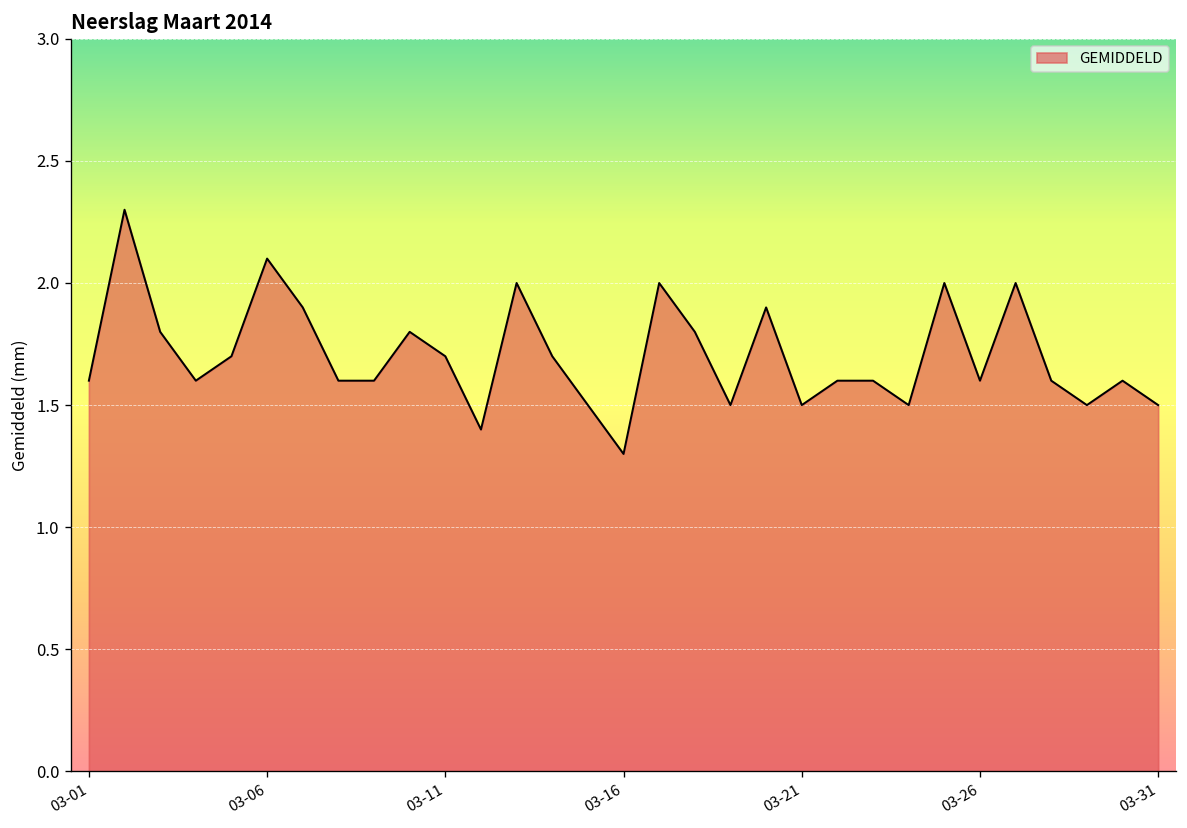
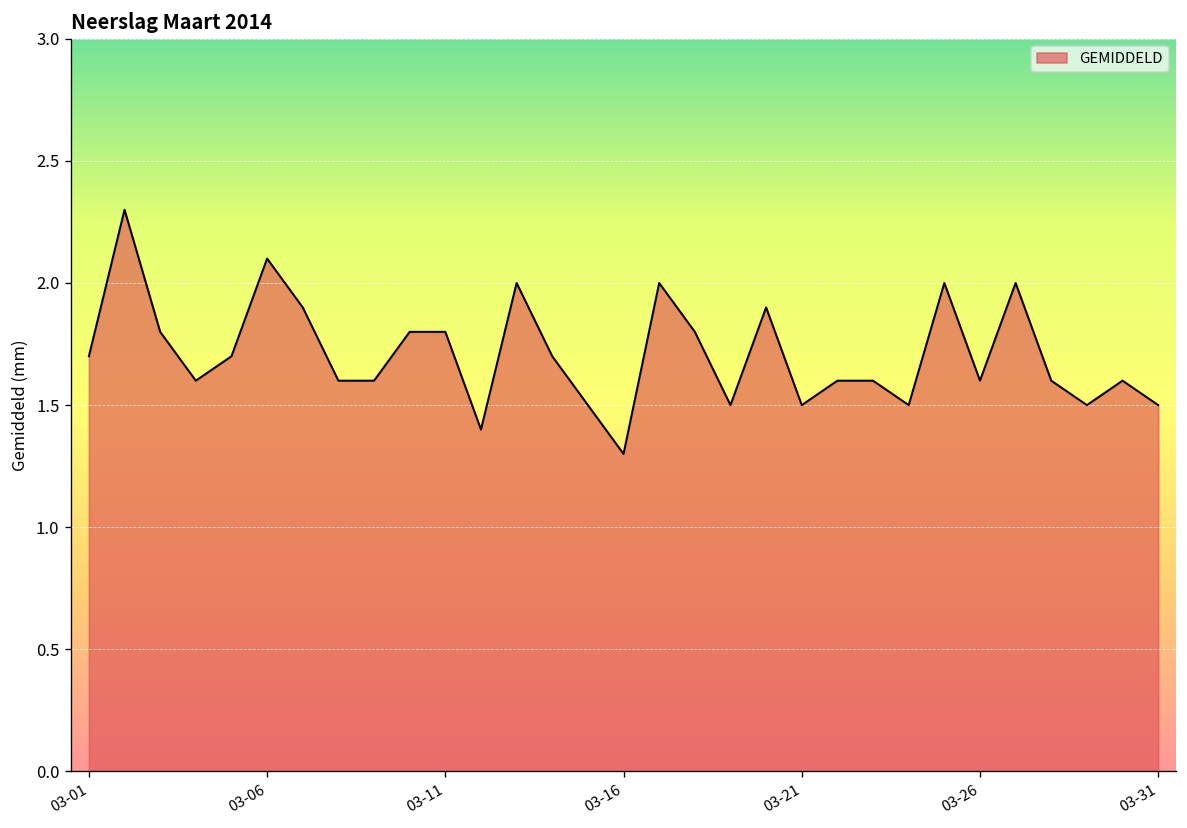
03-01: 1.6 -> 1.7
03-11: 1.7 -> 1.8
